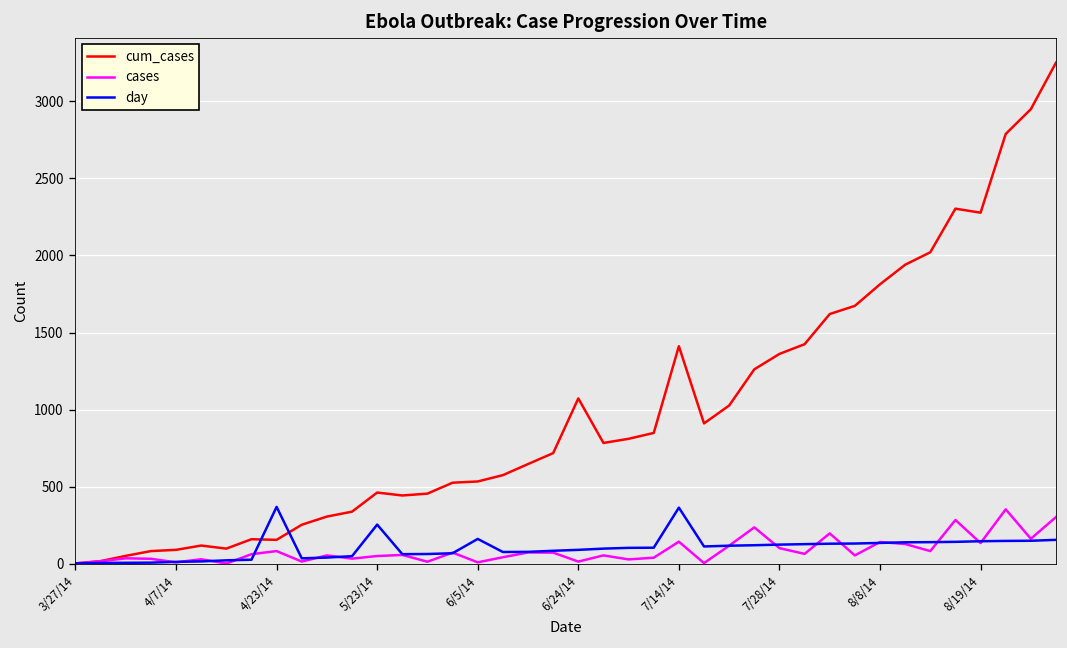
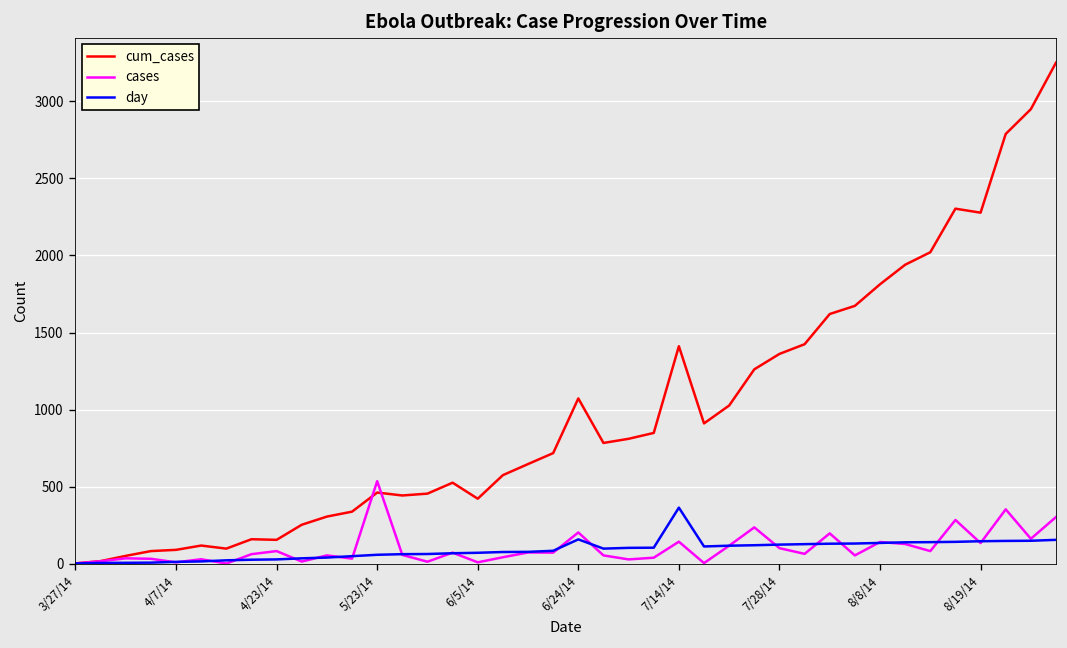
day, 4/23/14: 370 -> 30
cases, 5/23/14: 50 -> 540
day, 5/23/14: 250 -> 60
cum_cases, 6/5/14: 530 -> 420
day, 6/5/14: 160 -> 70
cases, 6/24/14: 10 -> 200
day, 6/24/14: 90 -> 160
